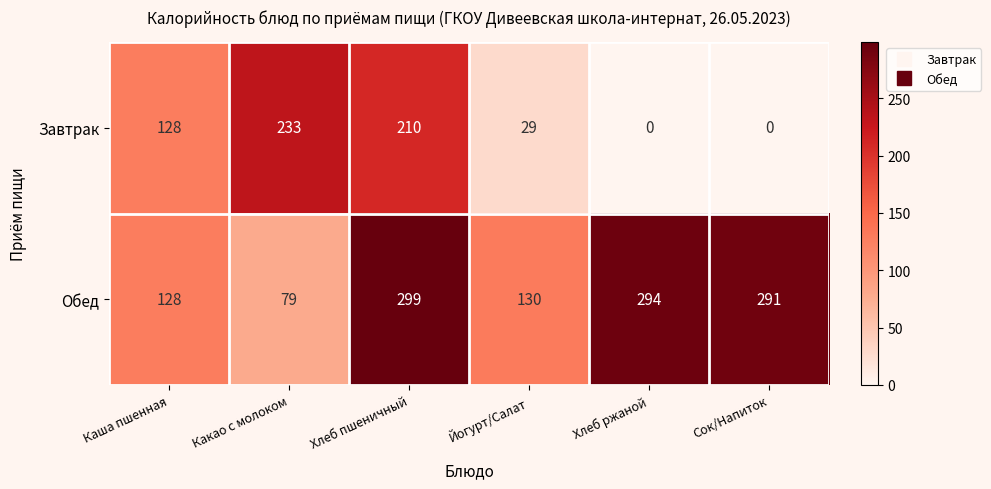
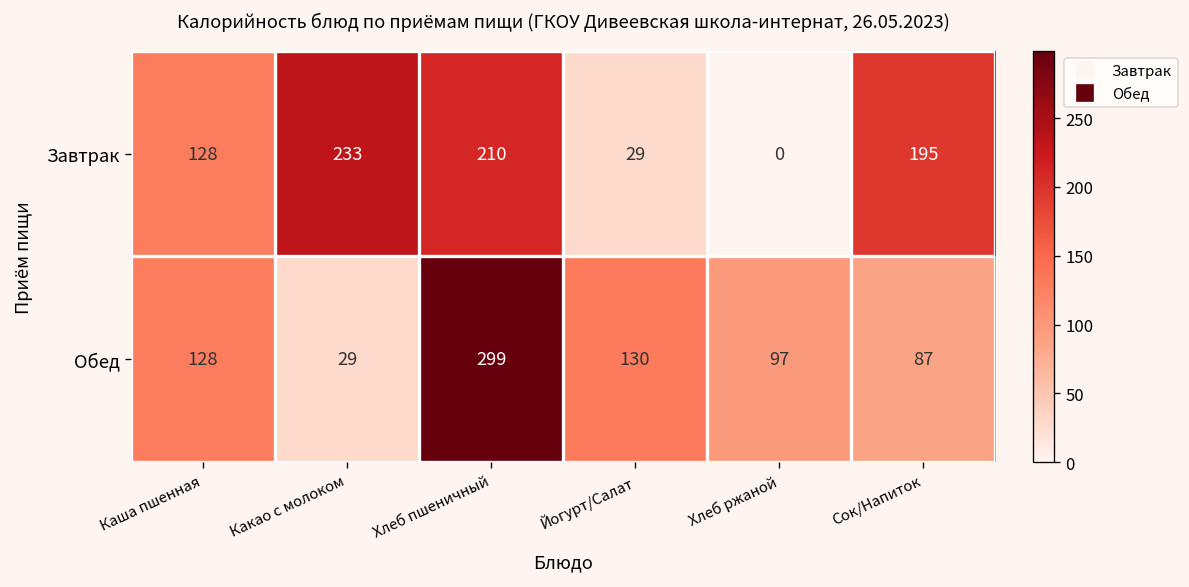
Завтрак, Сок/Напиток: 0 -> 195
Обед, Какао с молоком: 79 -> 29
Обед, Хлеб ржаной: 294 -> 97
Обед, Сок/Напиток: 291 -> 87
